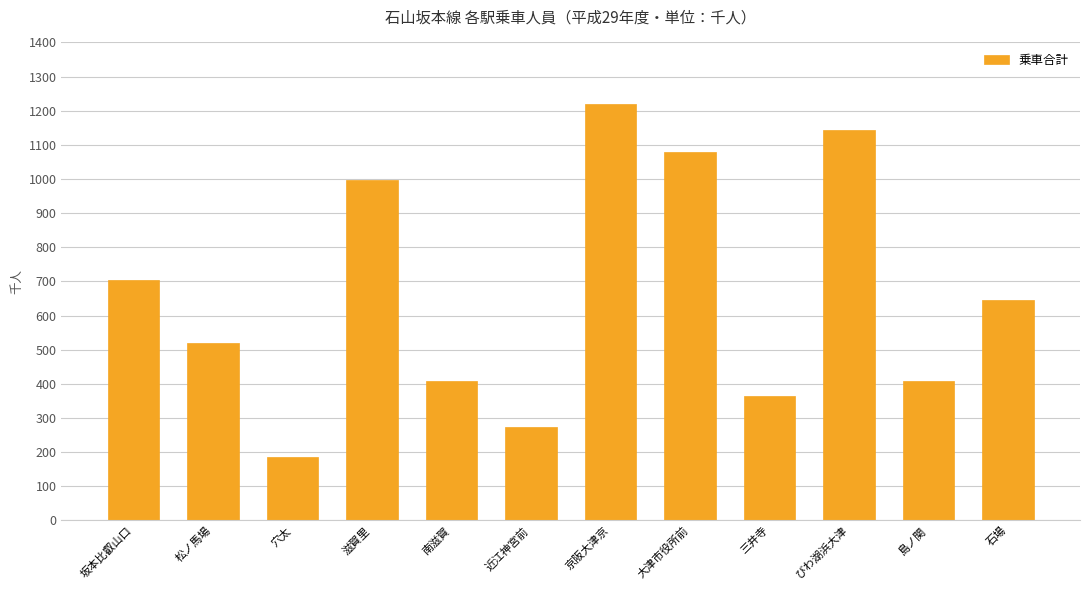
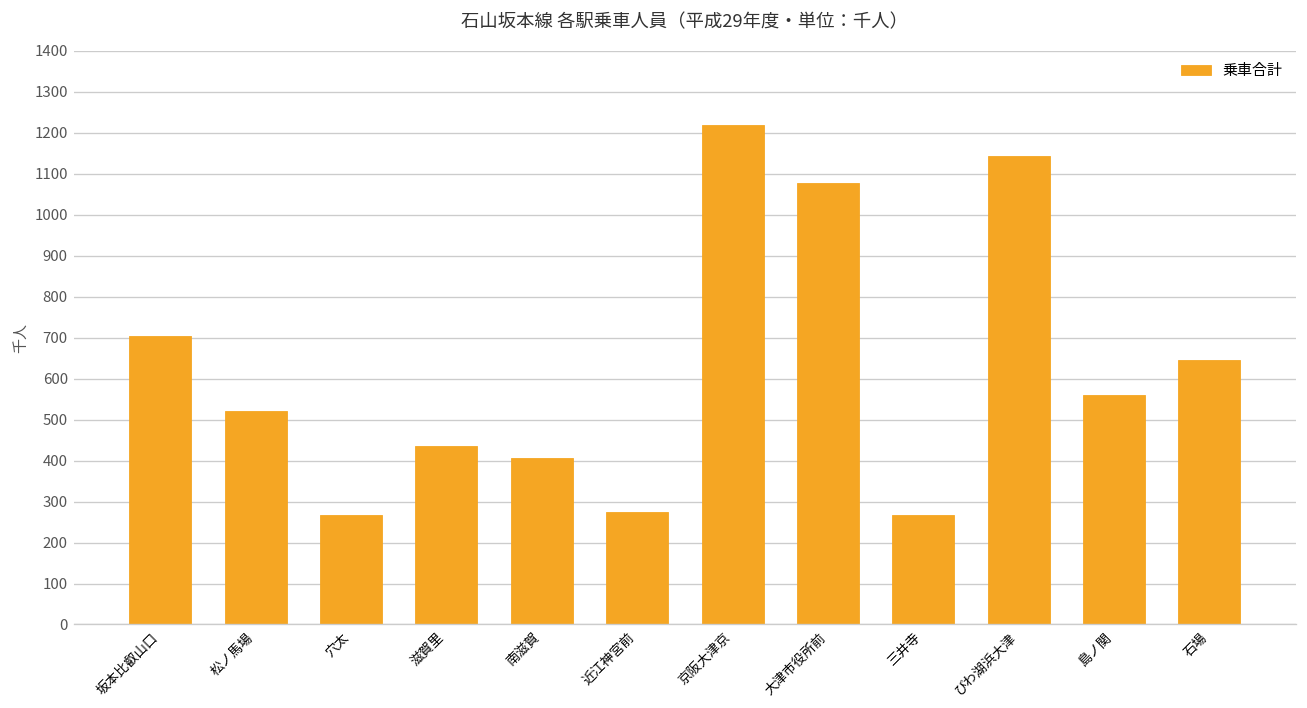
穴太: 190 -> 270
滋賀里: 1000 -> 440
三井寺: 370 -> 270
島ノ関: 410 -> 560
